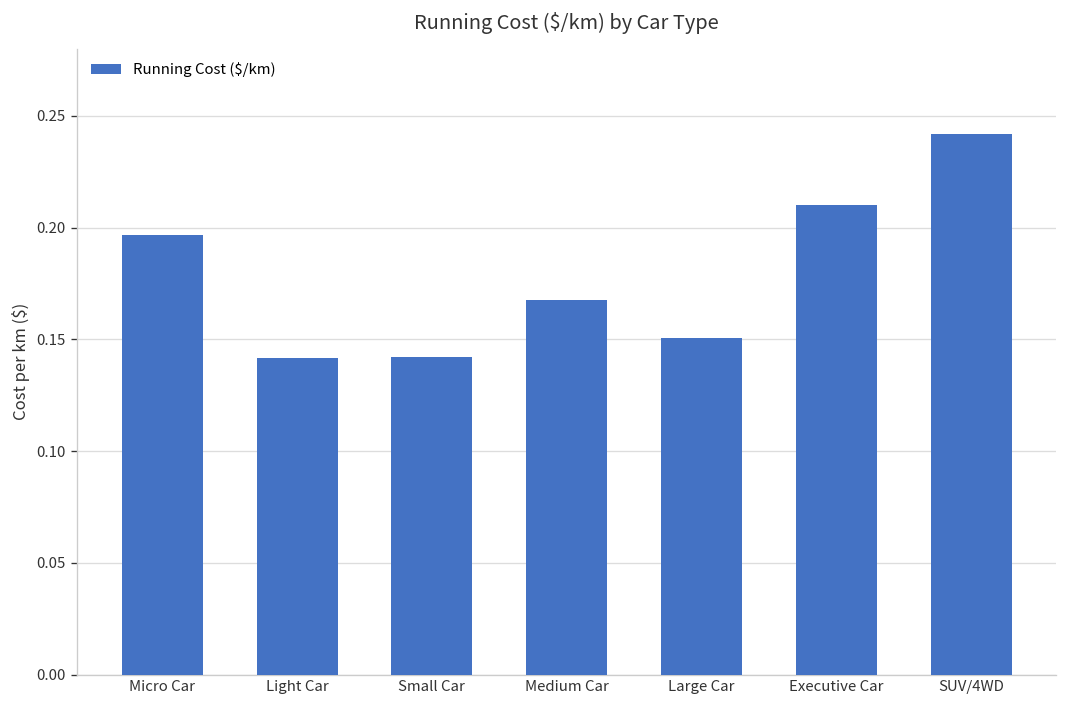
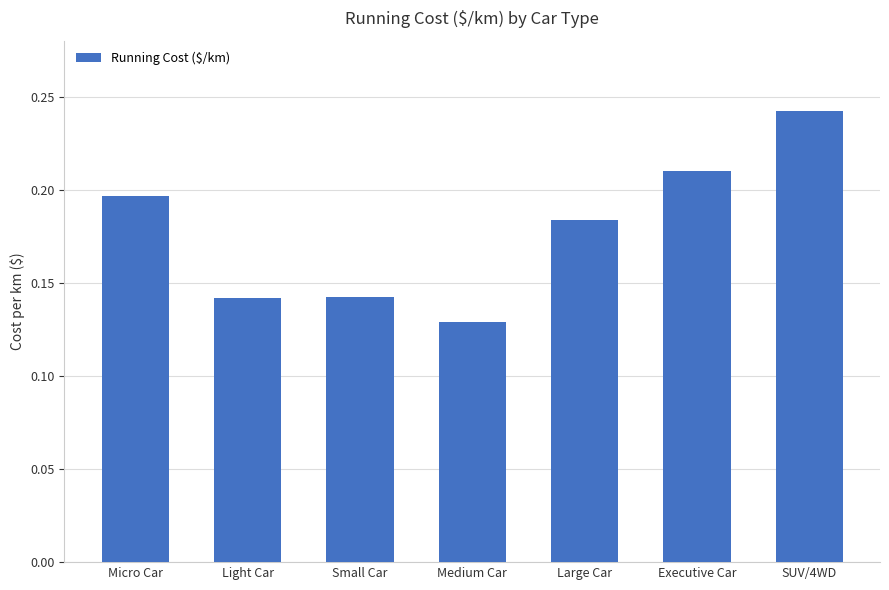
Medium Car: 0.167 -> 0.129
Large Car: 0.151 -> 0.184
